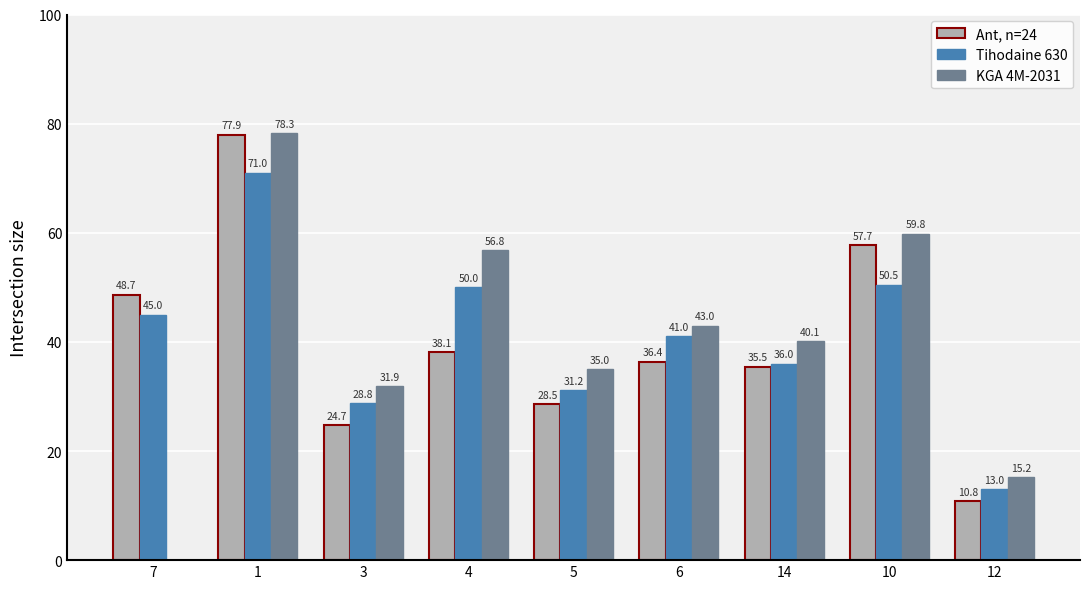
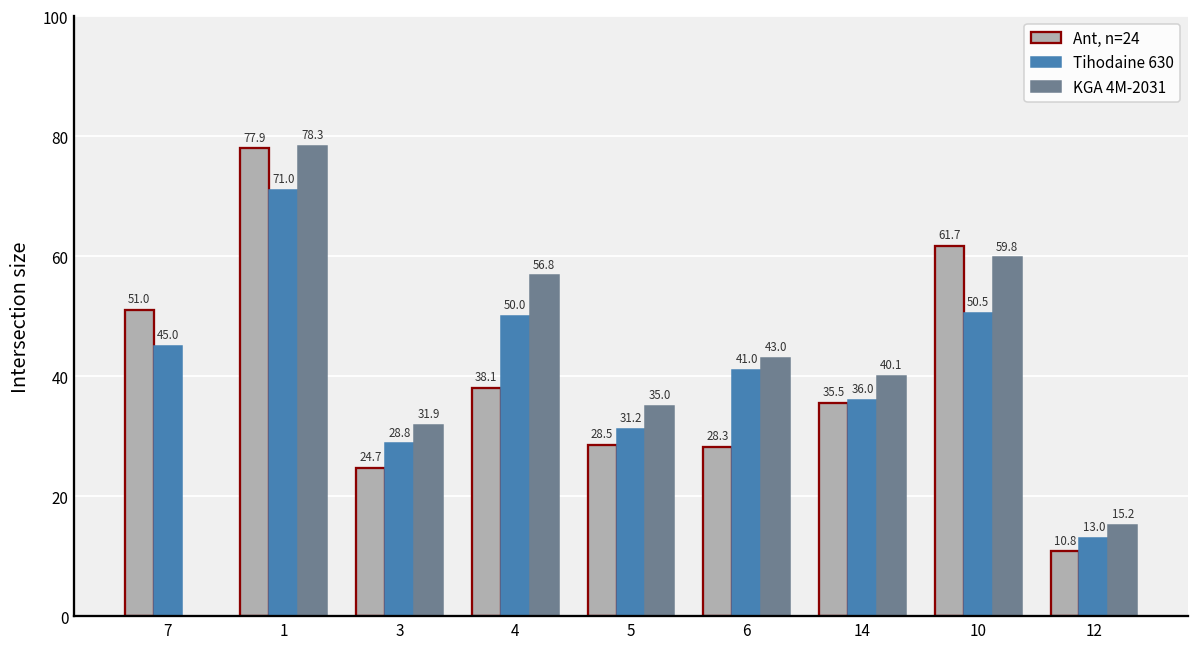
Ant, n=24, 7: 48.7 -> 51.0
Ant, n=24, 6: 36.4 -> 28.3
Ant, n=24, 10: 57.7 -> 61.7
